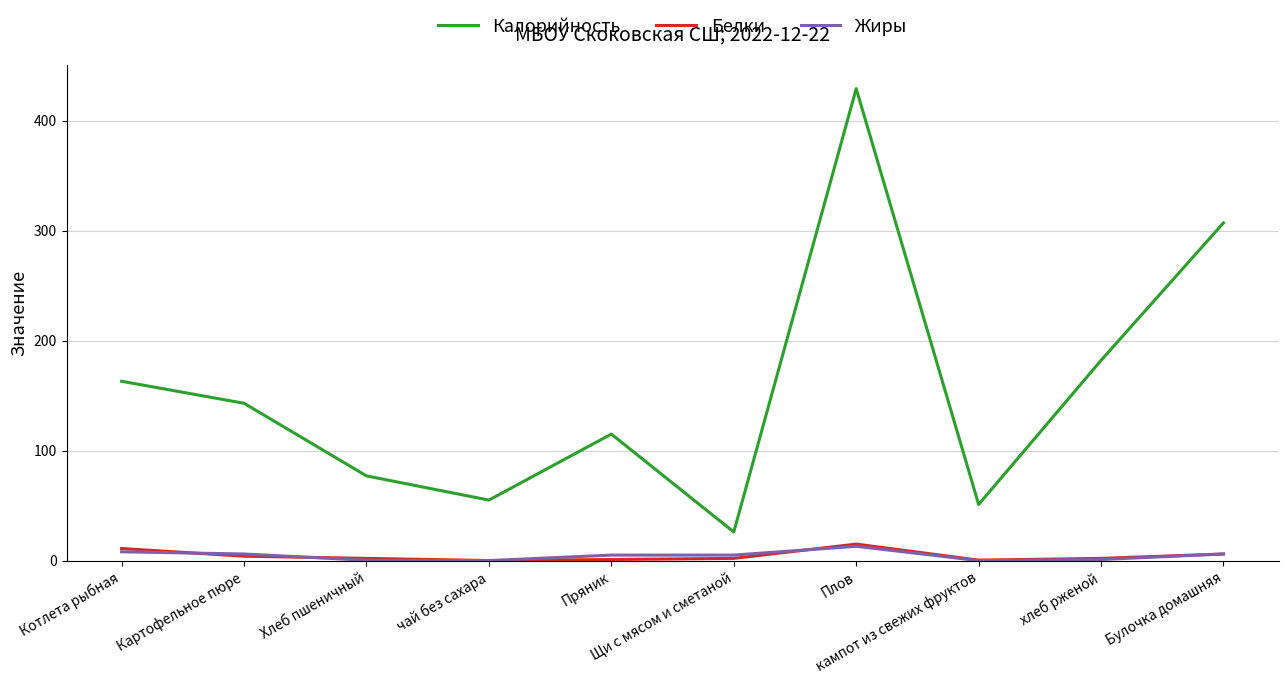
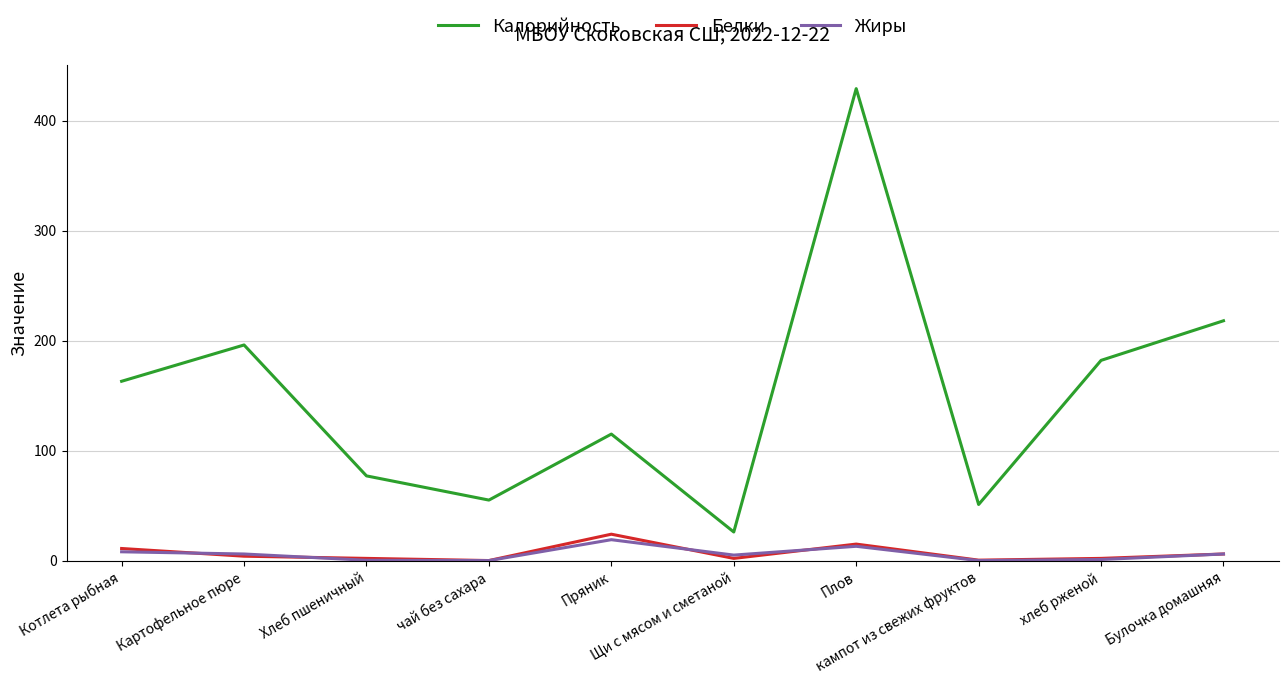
Калорийность, Картофельное пюре: 143 -> 196
Белки, Пряник: 1 -> 24
Жиры, Пряник: 5 -> 19
Калорийность, Булочка домашняя: 307 -> 218
